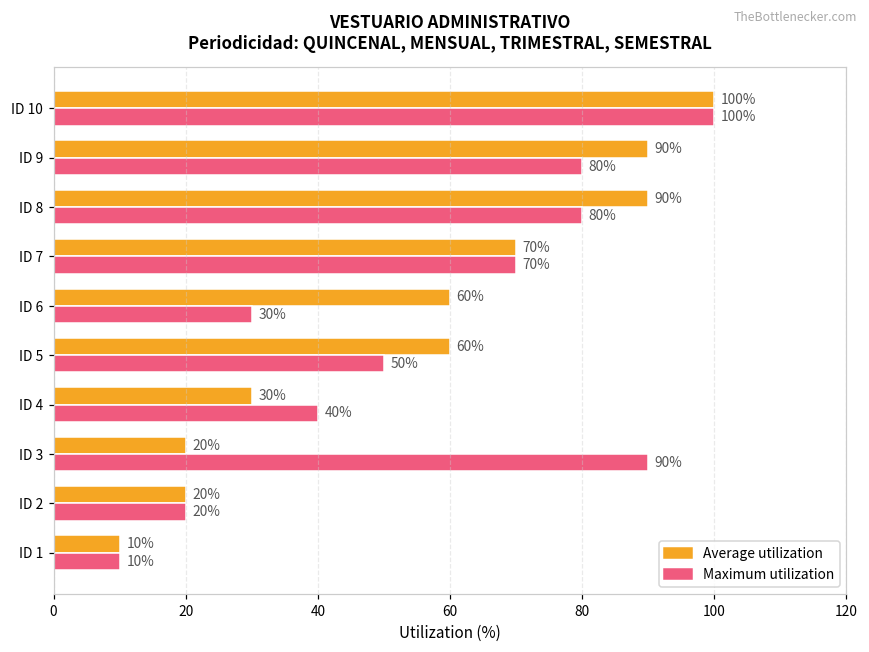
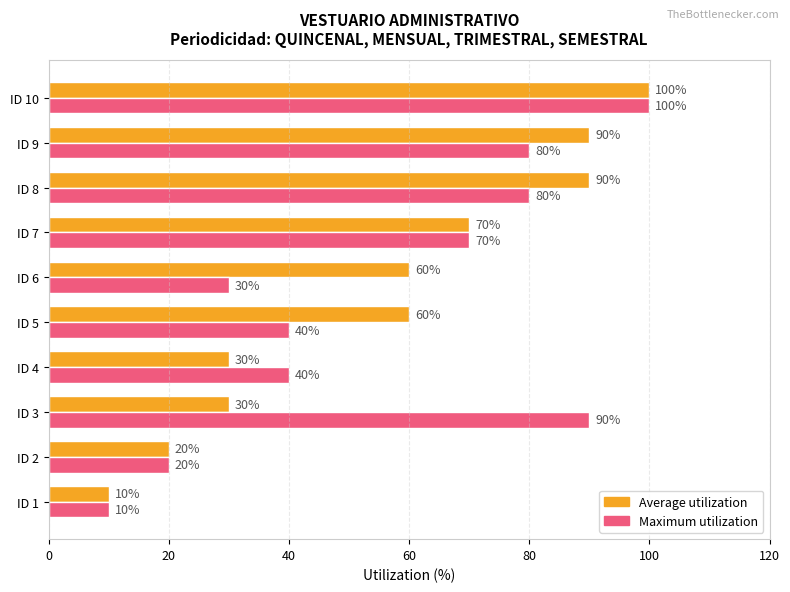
Maximum utilization, ID 5: 50% -> 40%
Average utilization, ID 3: 20% -> 30%
